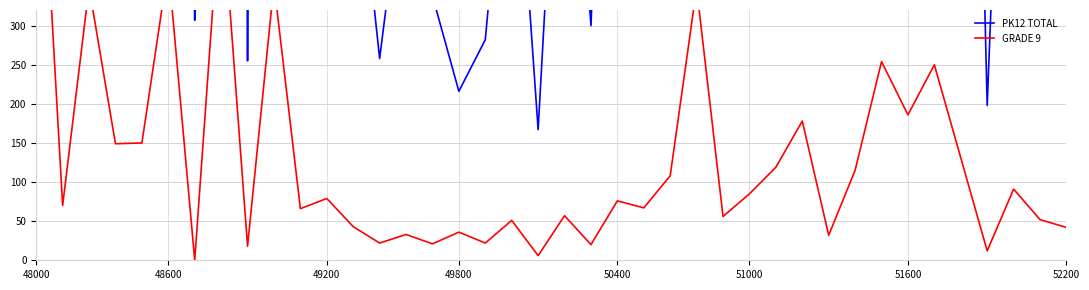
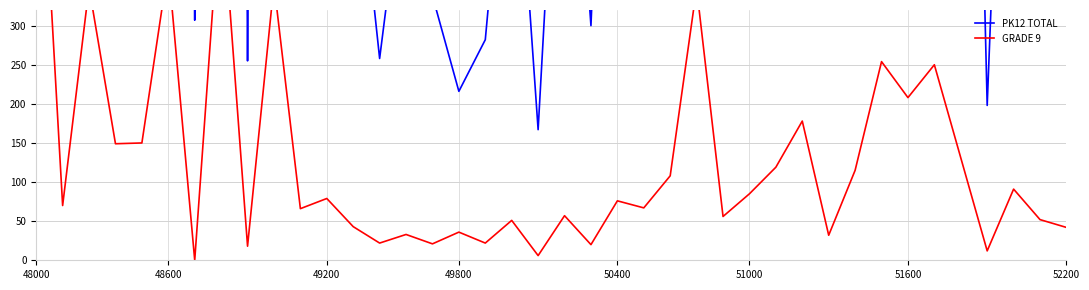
GRADE 9, 51600: 190 -> 210
